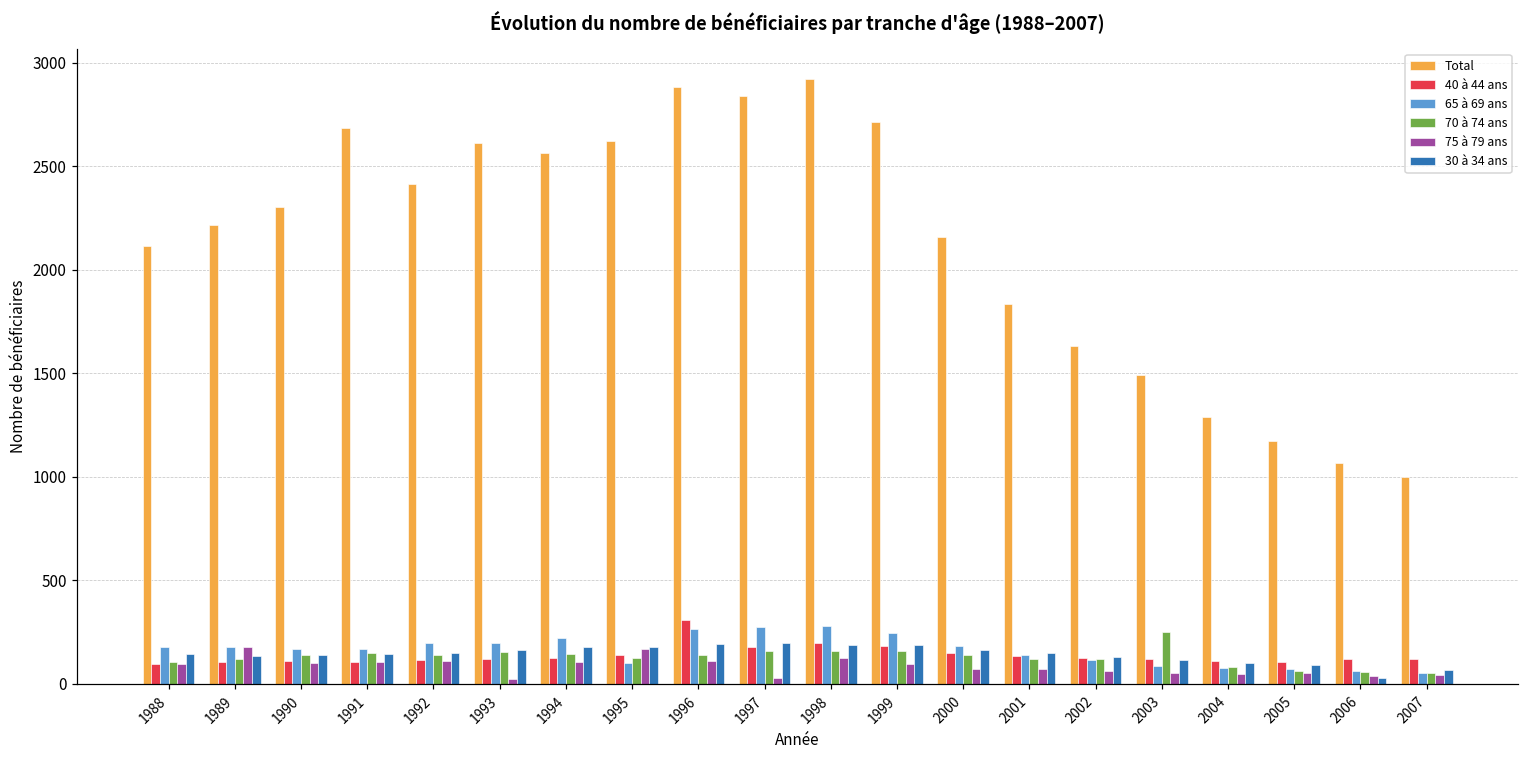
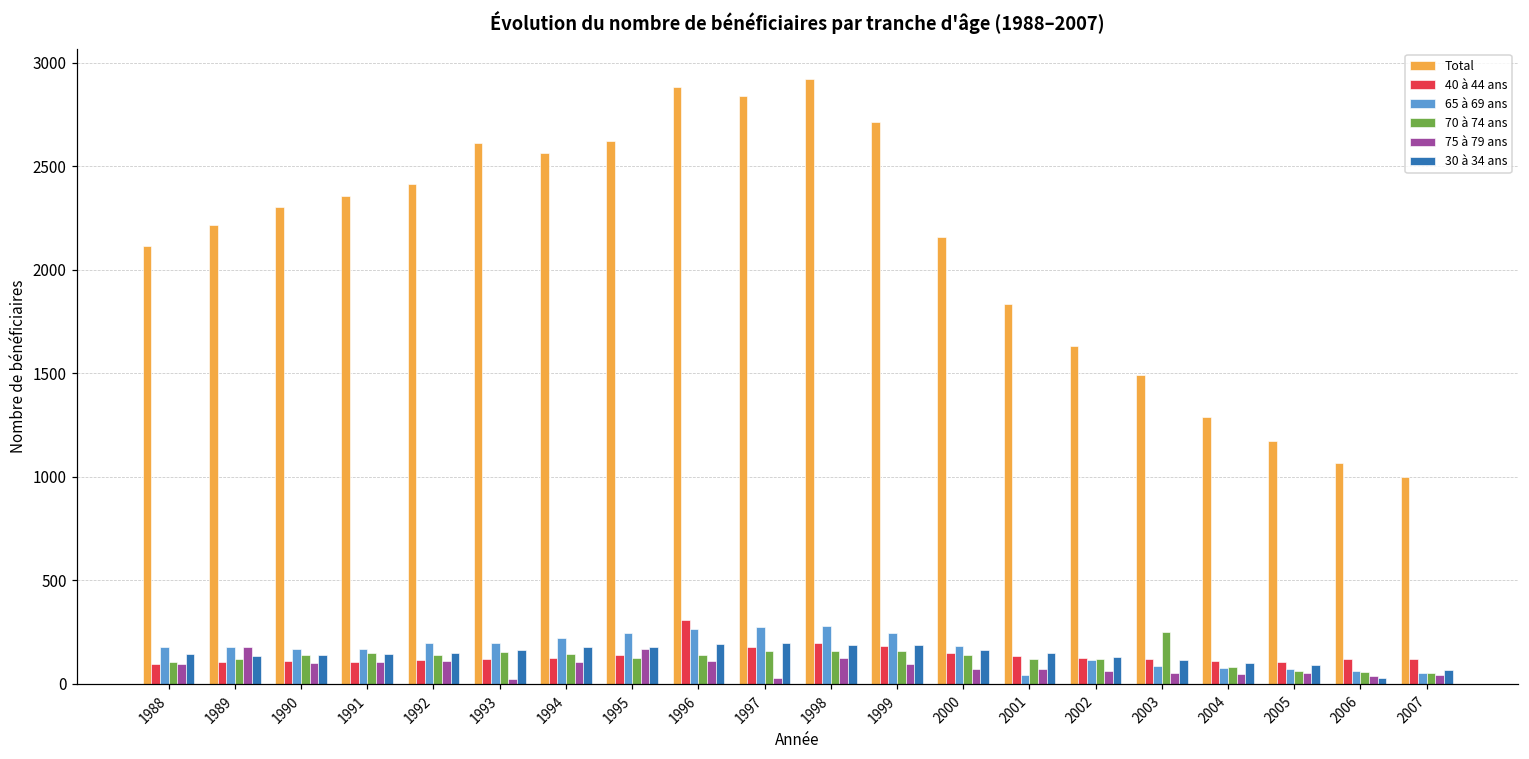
Total, 1991: 2690 -> 2360
65 à 69 ans, 1995: 100 -> 250
65 à 69 ans, 2001: 140 -> 40
